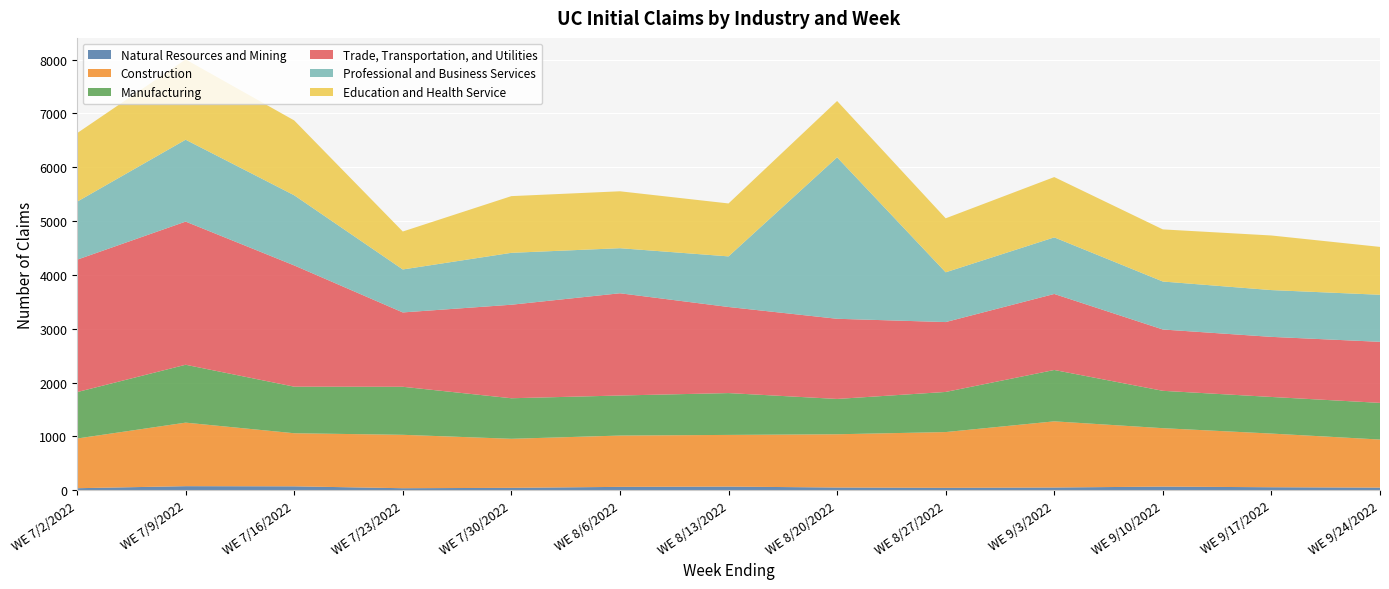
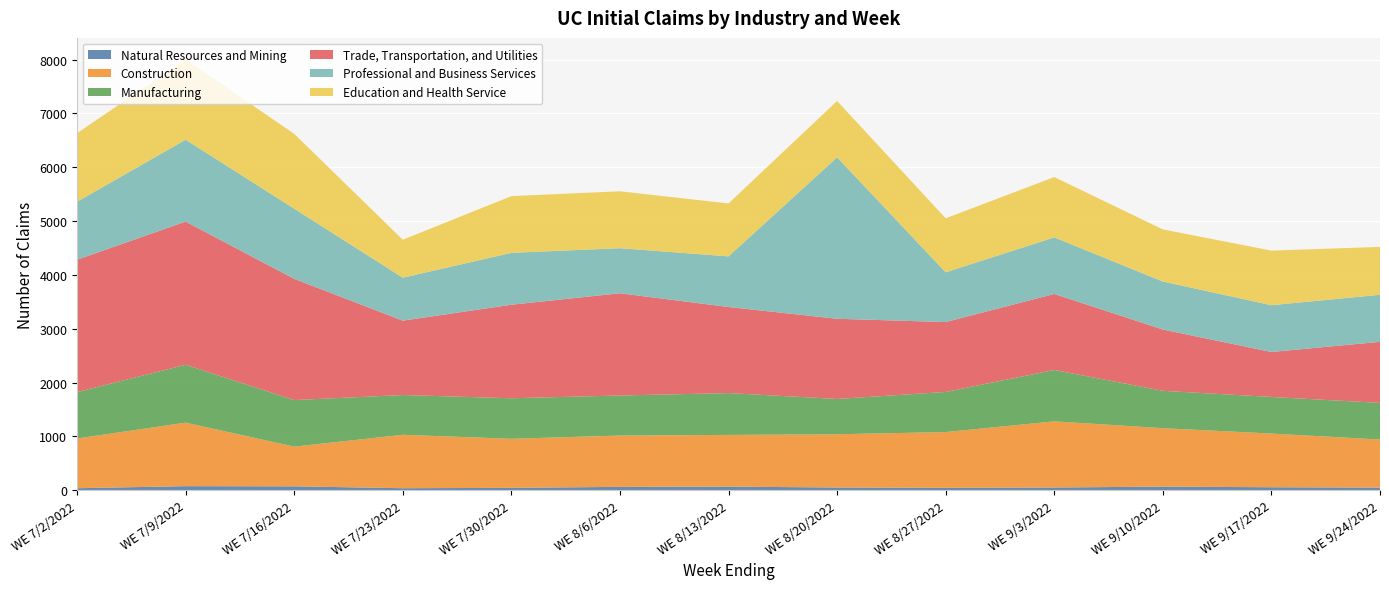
Construction, WE 7/16/2022: 1000 -> 700
Manufacturing, WE 7/23/2022: 900 -> 700
Trade, Transportation, and Utilities, WE 9/17/2022: 1100 -> 800
